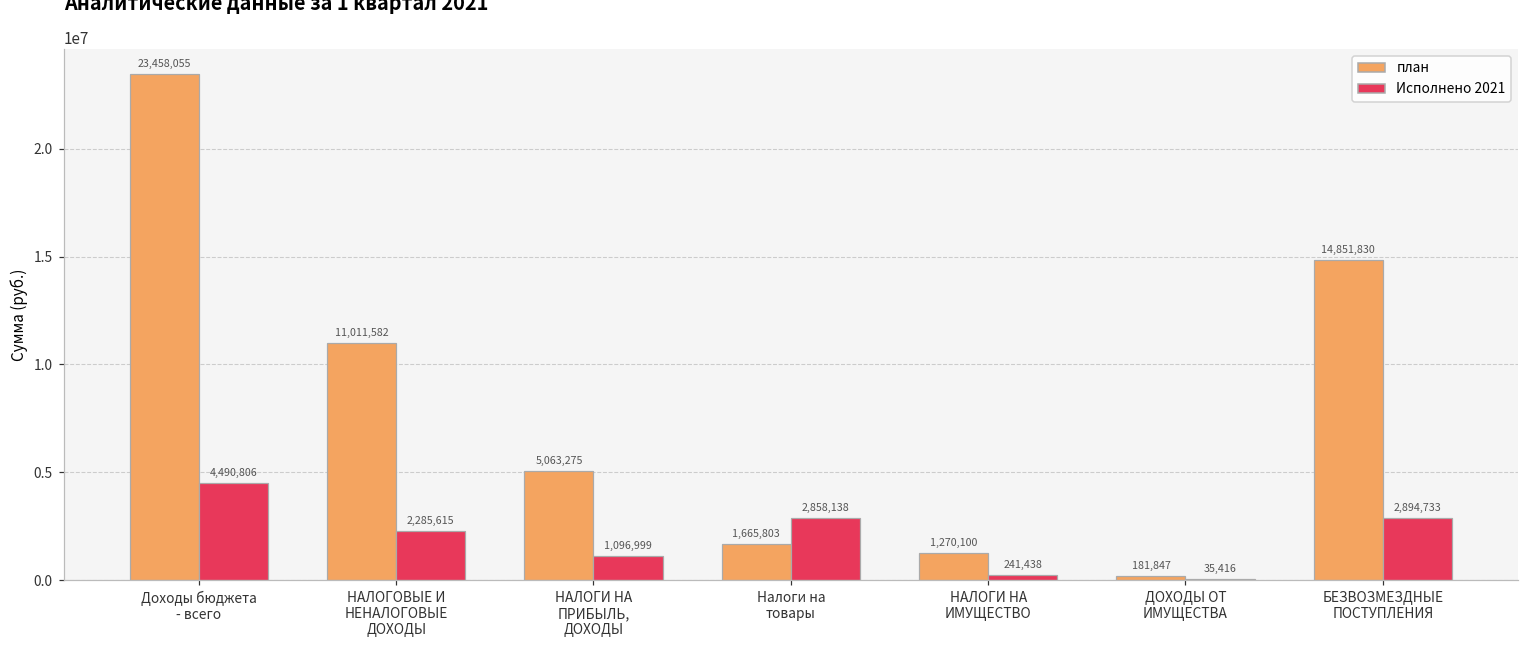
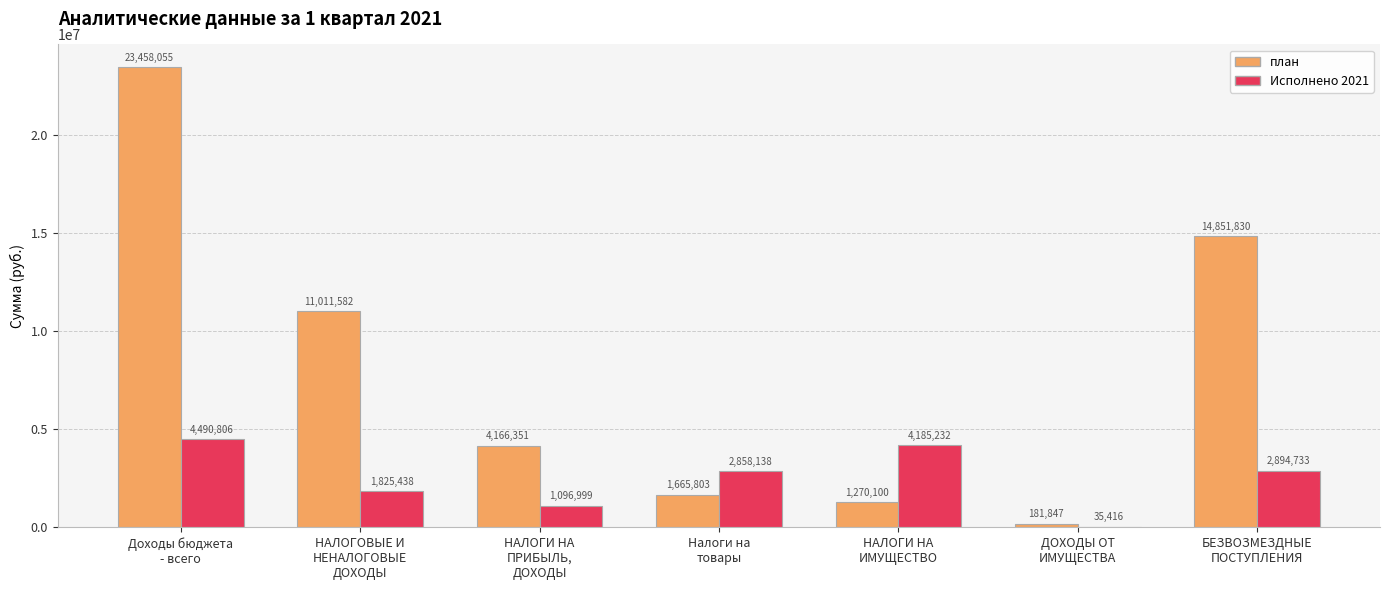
Исполнено 2021, НАЛОГОВЫЕ И НЕНАЛОГОВЫЕ ДОХОДЫ: 2,285,615 -> 1,825,438
план, НАЛОГИ НА ПРИБЫЛЬ, ДОХОДЫ: 5,063,275 -> 4,166,351
Исполнено 2021, НАЛОГИ НА ИМУЩЕСТВО: 241,438 -> 4,185,232
